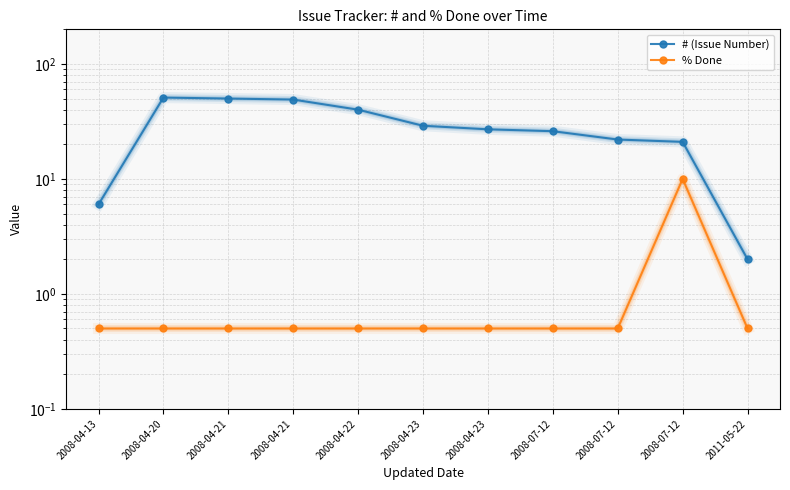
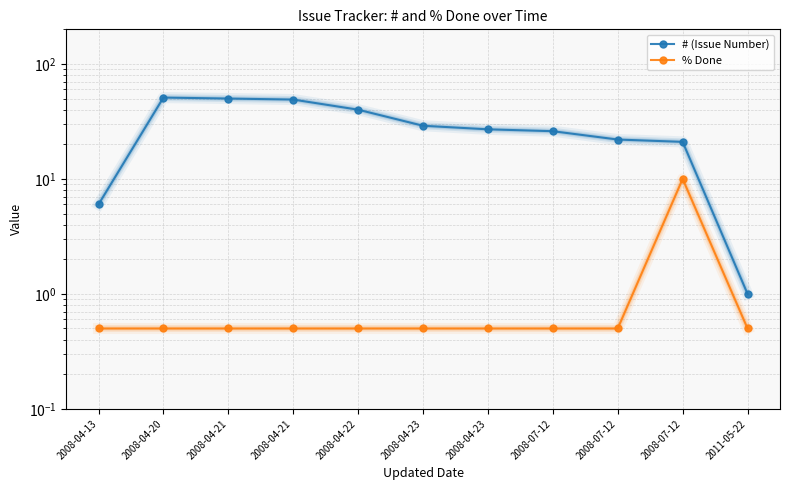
# (Issue Number), 2011-05-22: 2 -> 1
